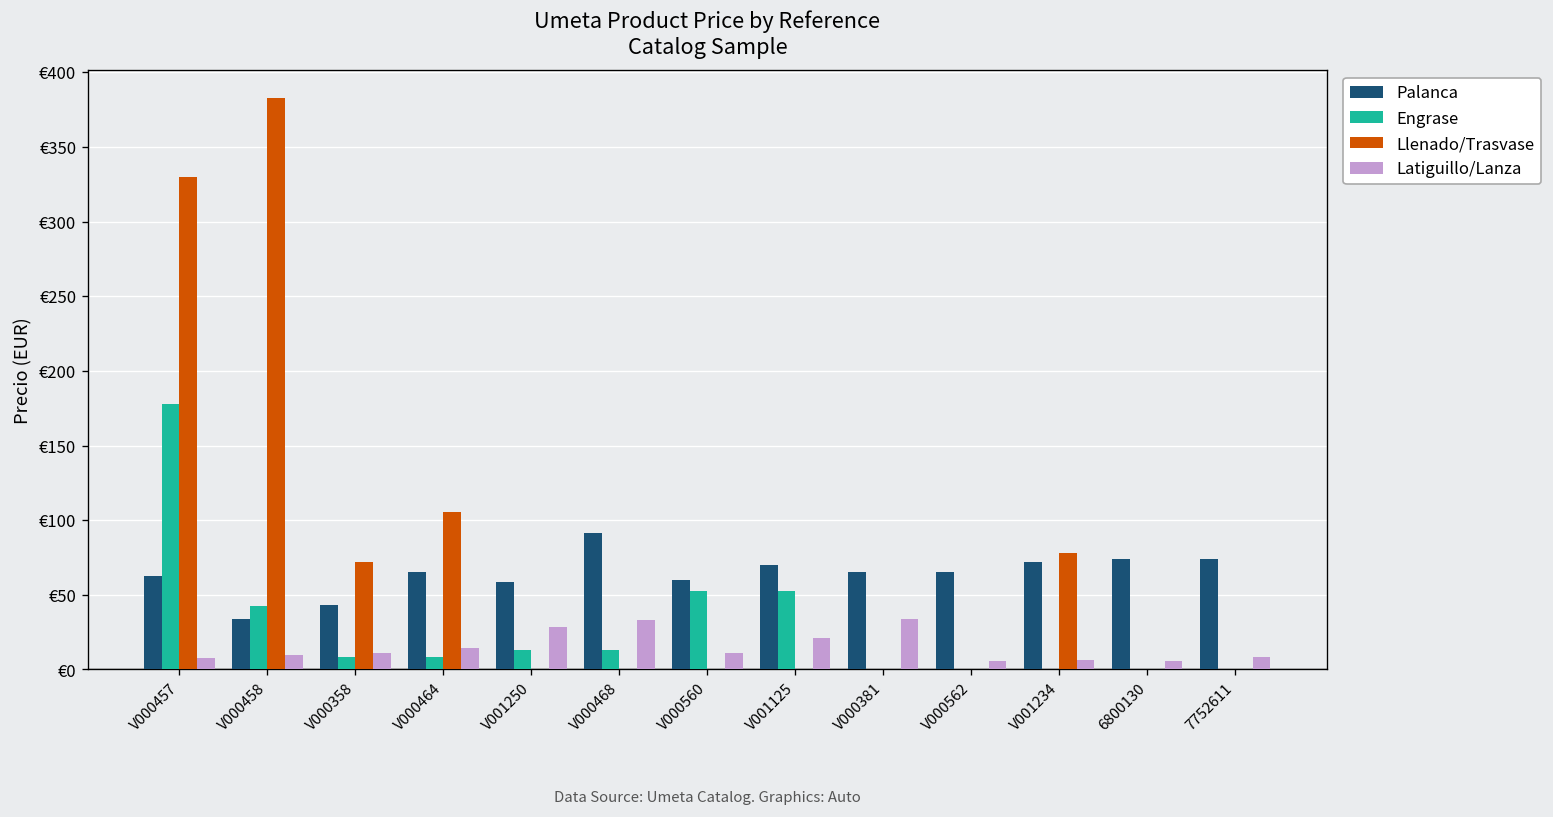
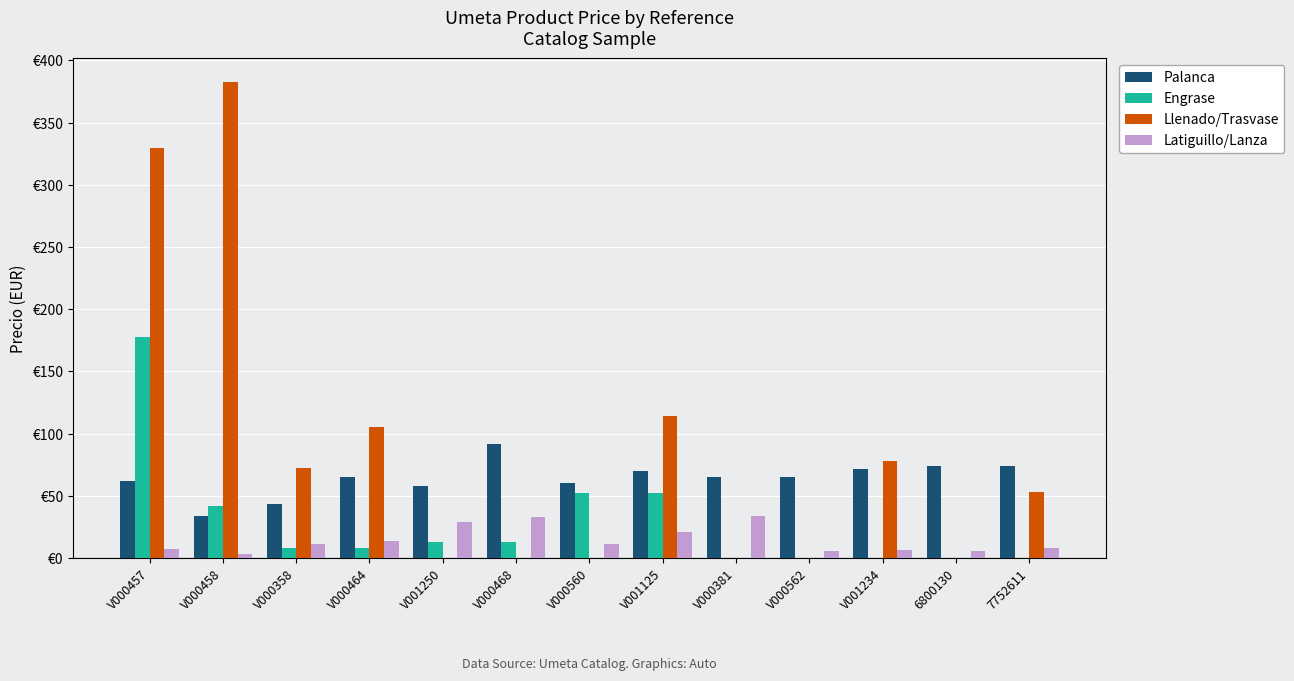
Latiguillo/Lanza, V000458: €10 -> €3
Llenado/Trasvase, V001125: €0 -> €114
Llenado/Trasvase, 7752611: €0 -> €53
